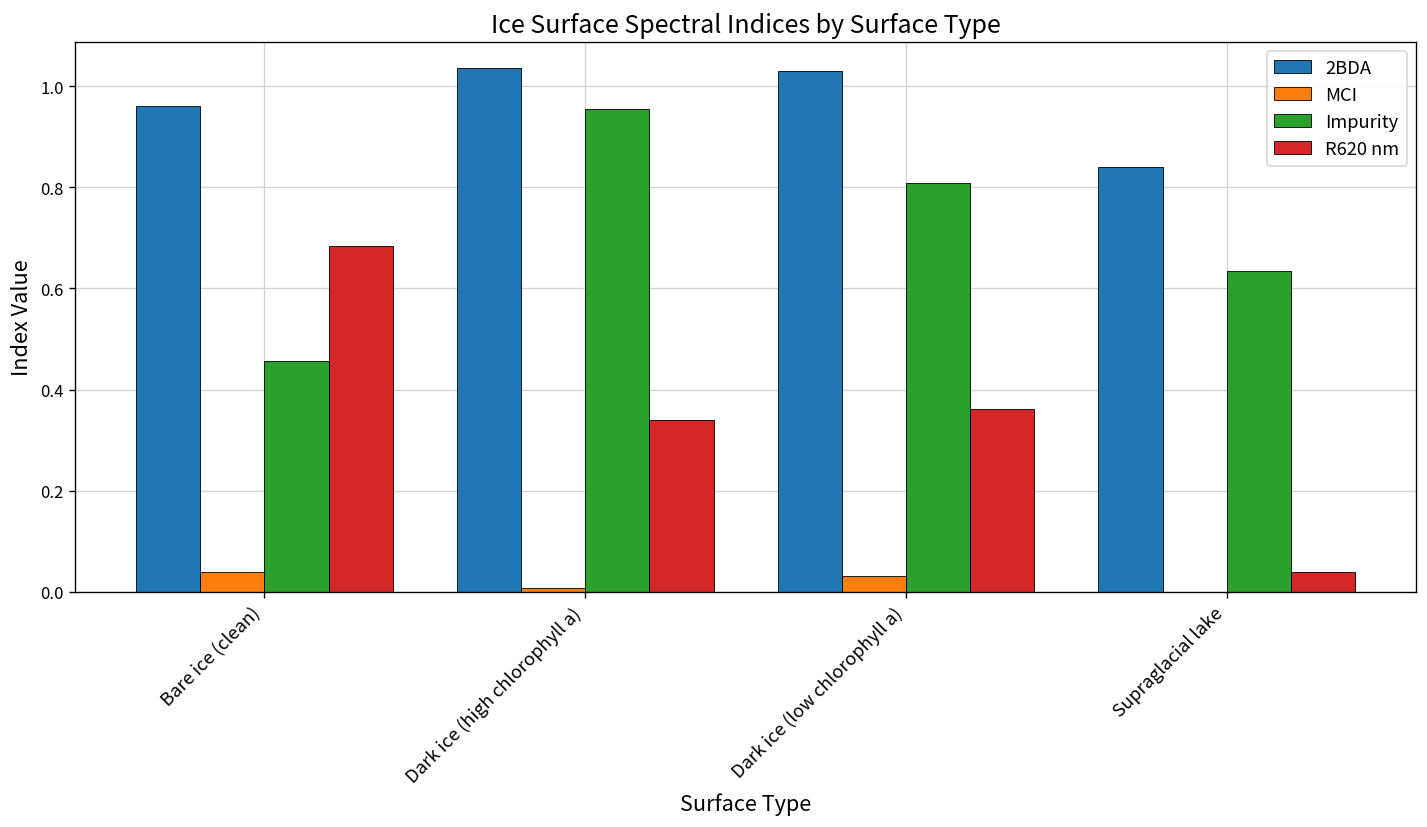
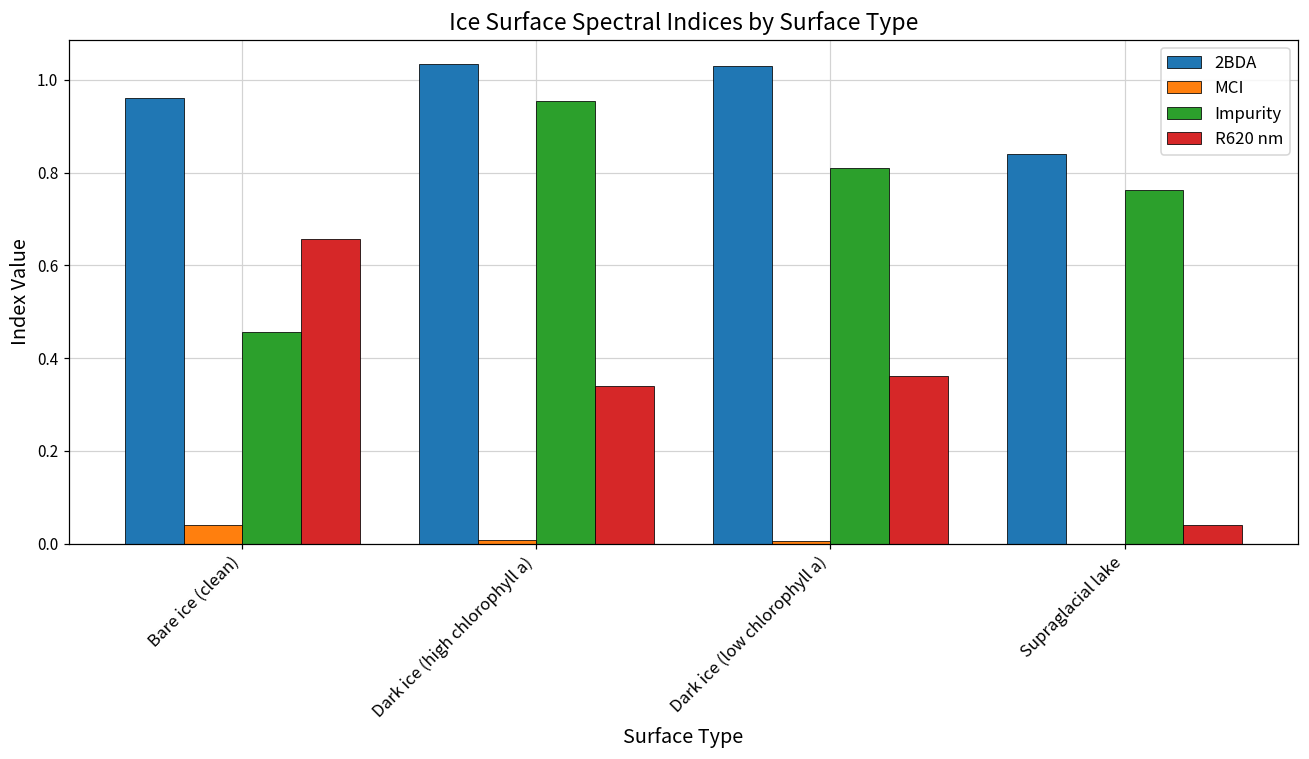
R620 nm, Bare ice (clean): 0.68 -> 0.66
MCI, Dark ice (low chlorophyll a): 0.03 -> 0.01
Impurity, Supraglacial lake: 0.64 -> 0.76
